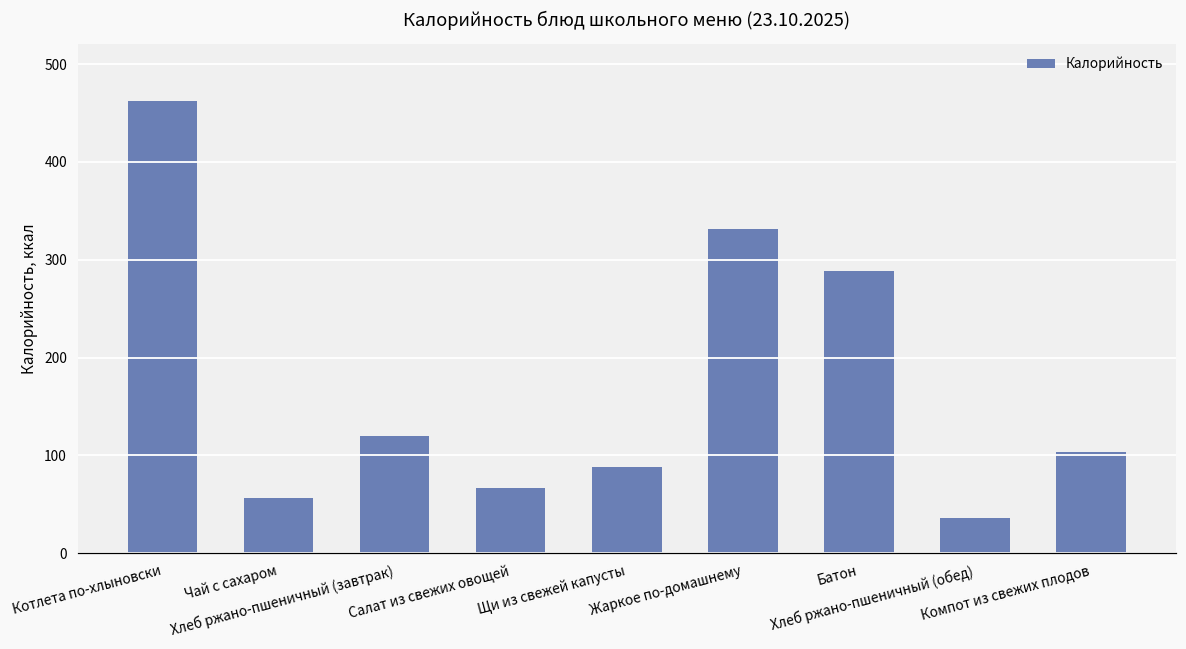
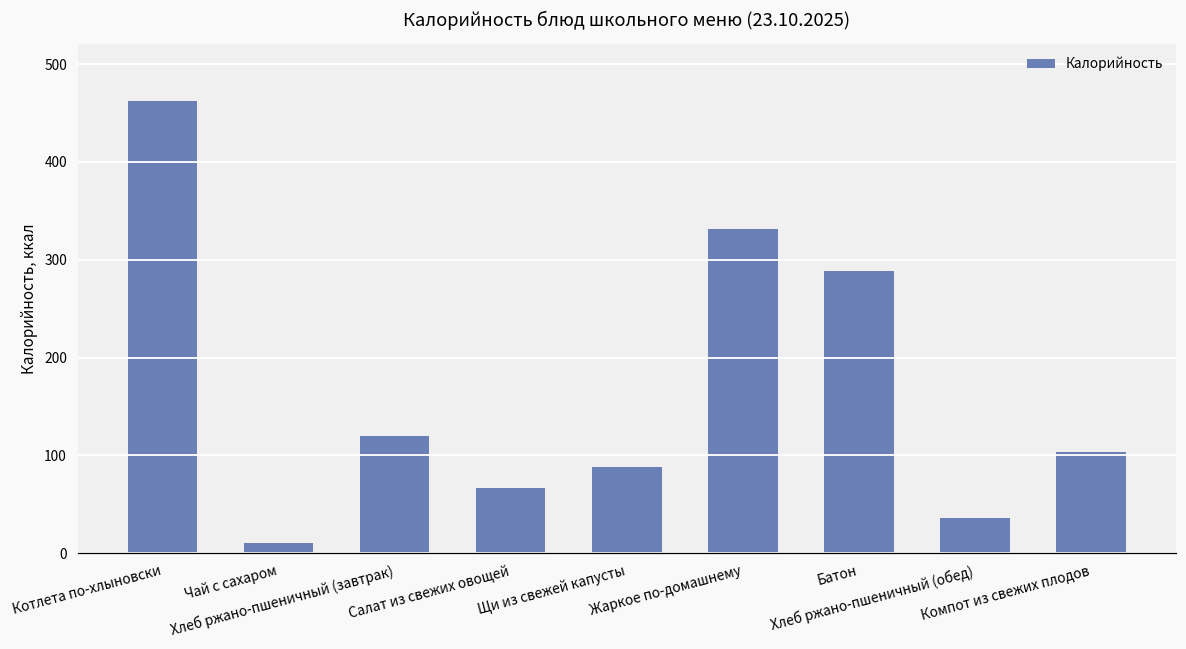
Чай с сахаром: 60 -> 10
